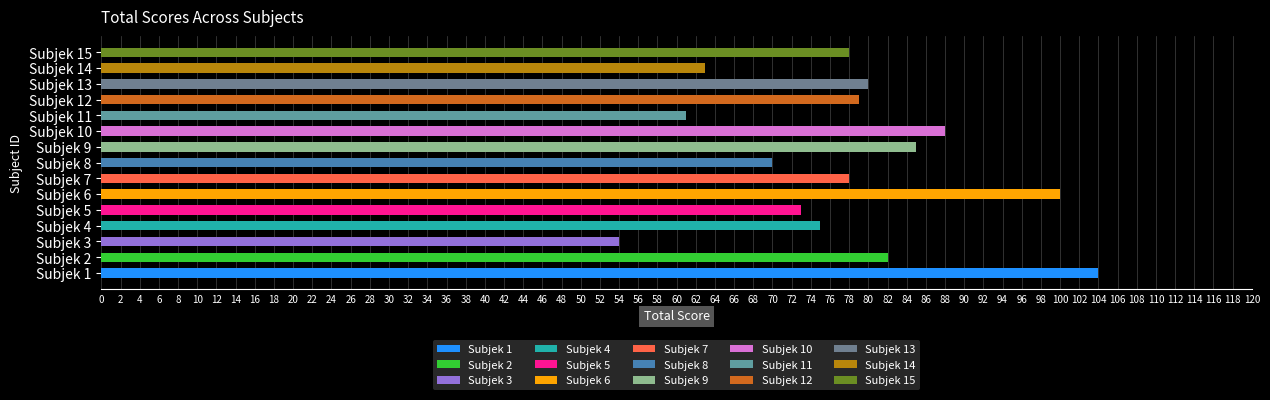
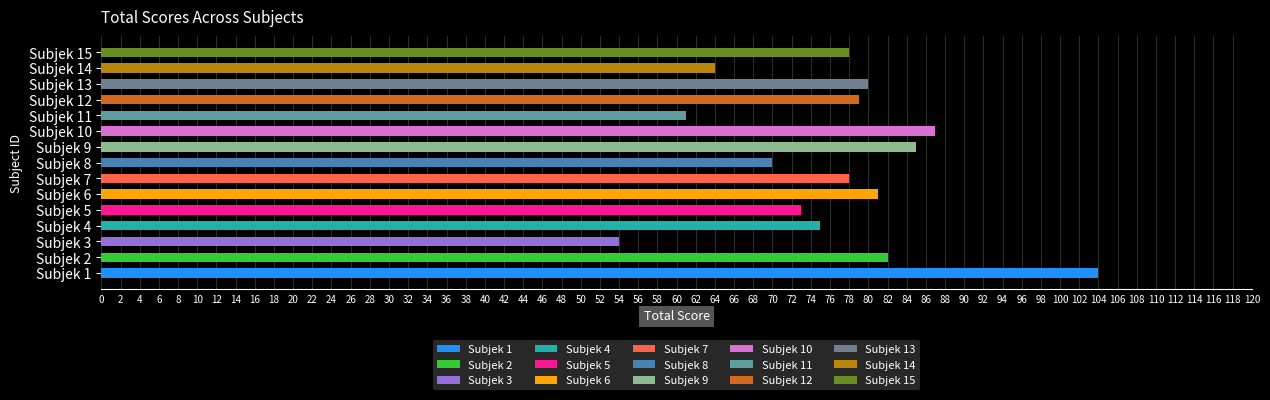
Subjek 14: 63 -> 64
Subjek 10: 88 -> 87
Subjek 6: 100 -> 81
